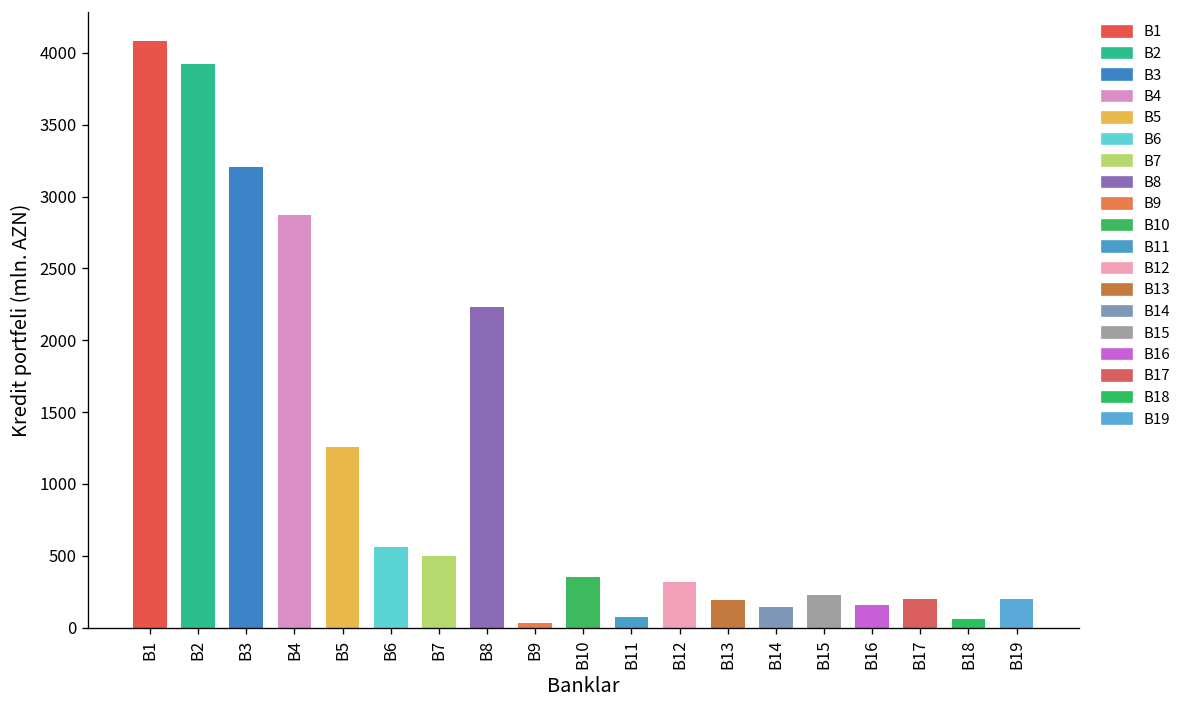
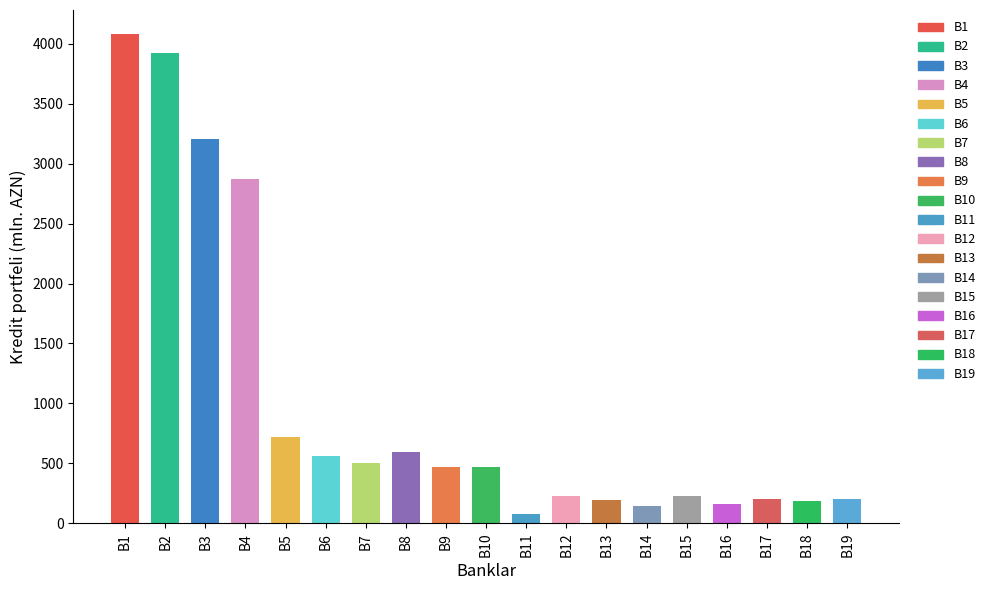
B5: 1260 -> 720
B8: 2230 -> 600
B9: 40 -> 470
B10: 350 -> 470
B12: 320 -> 230
B18: 60 -> 190
